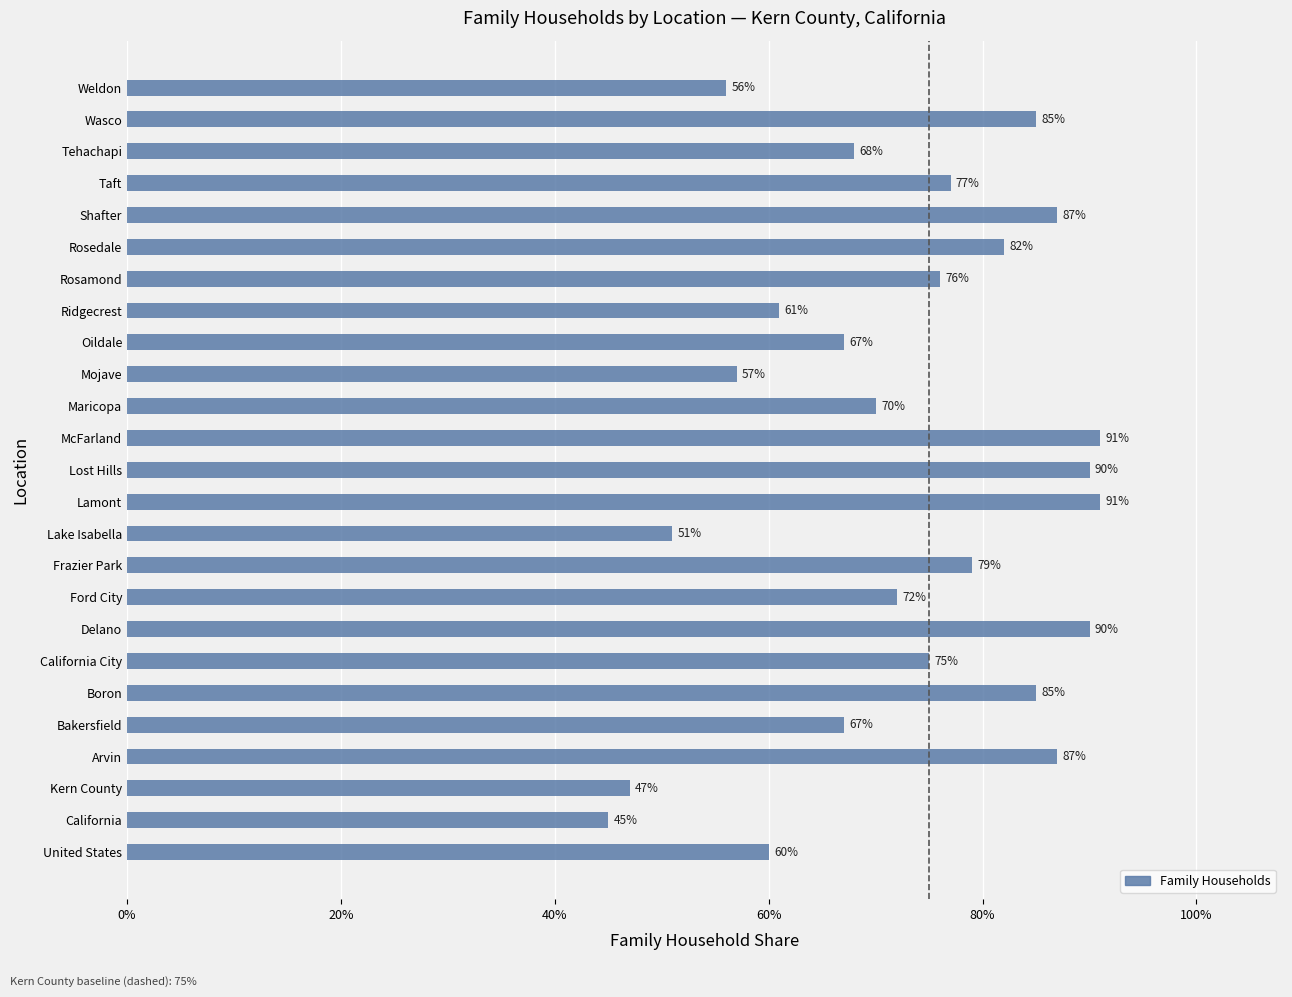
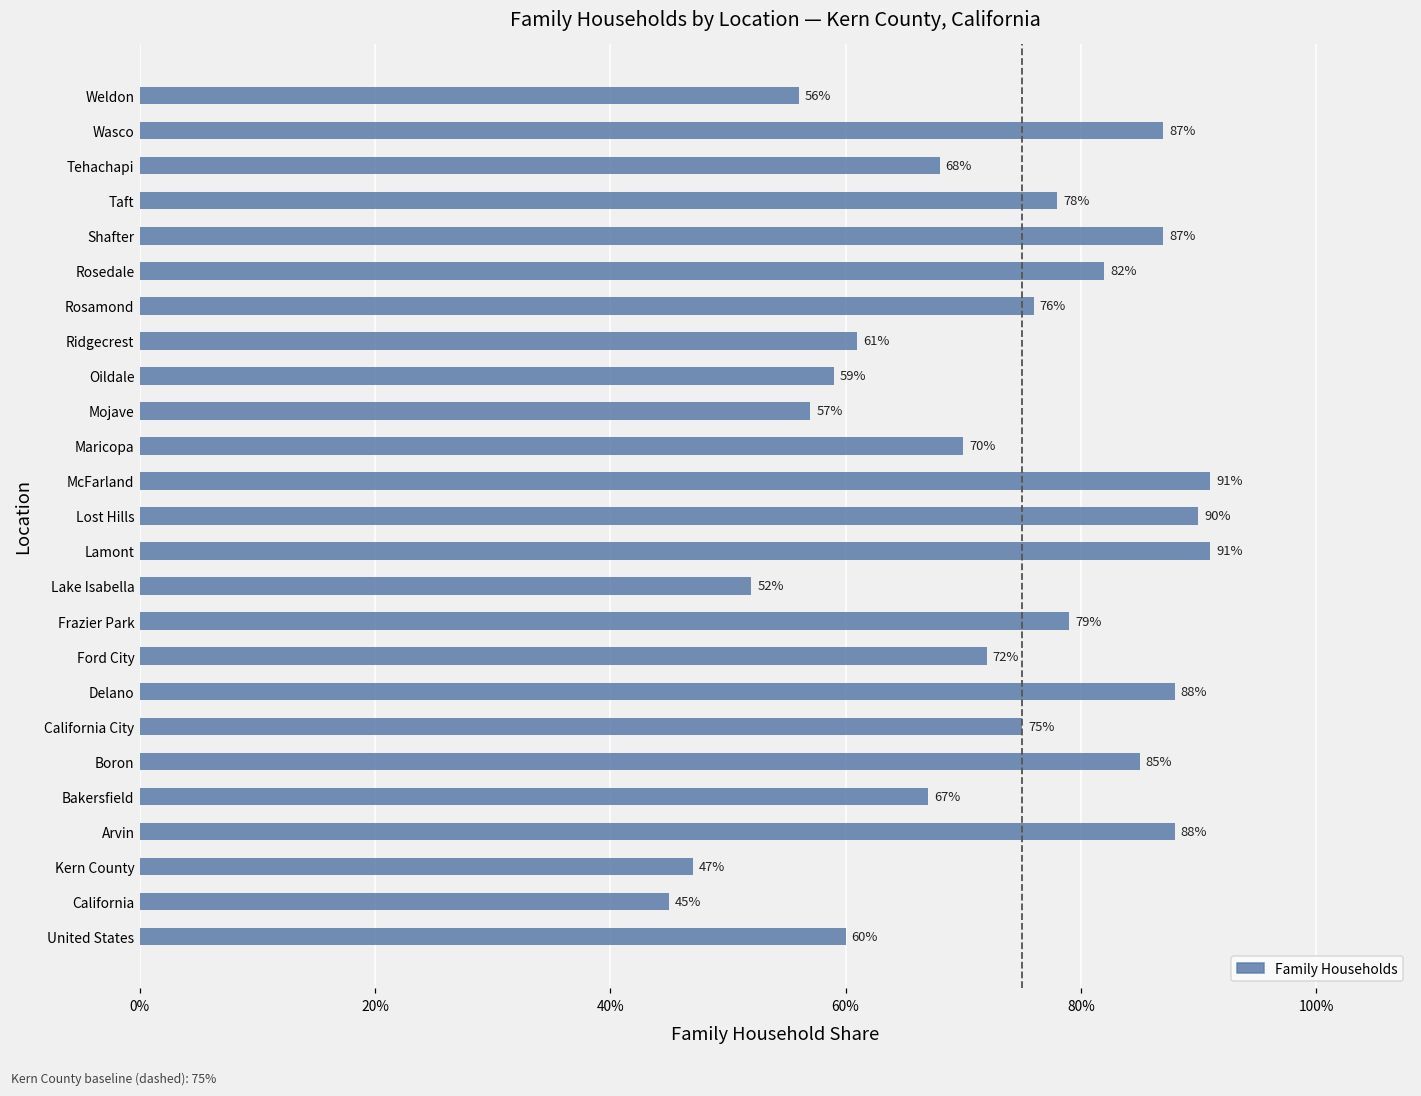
Wasco: 85% -> 87%
Taft: 77% -> 78%
Oildale: 67% -> 59%
Lake Isabella: 51% -> 52%
Delano: 90% -> 88%
Arvin: 87% -> 88%
